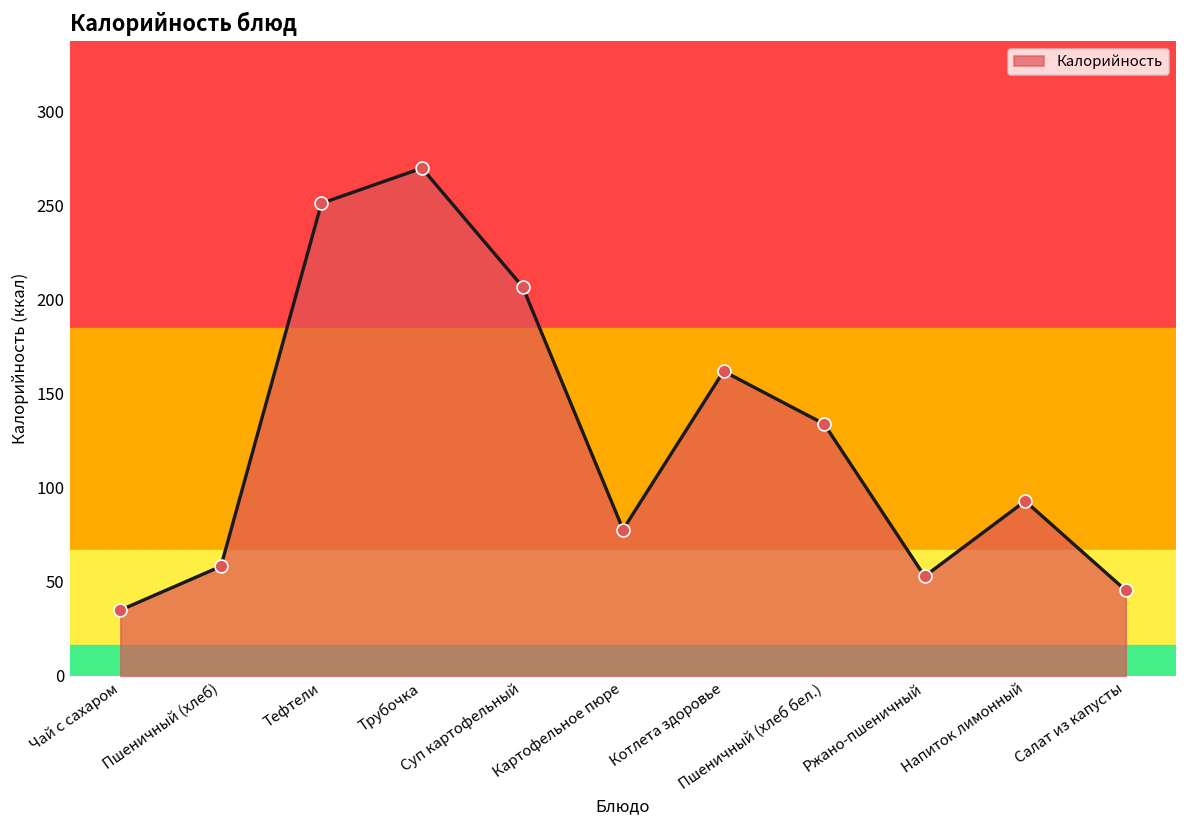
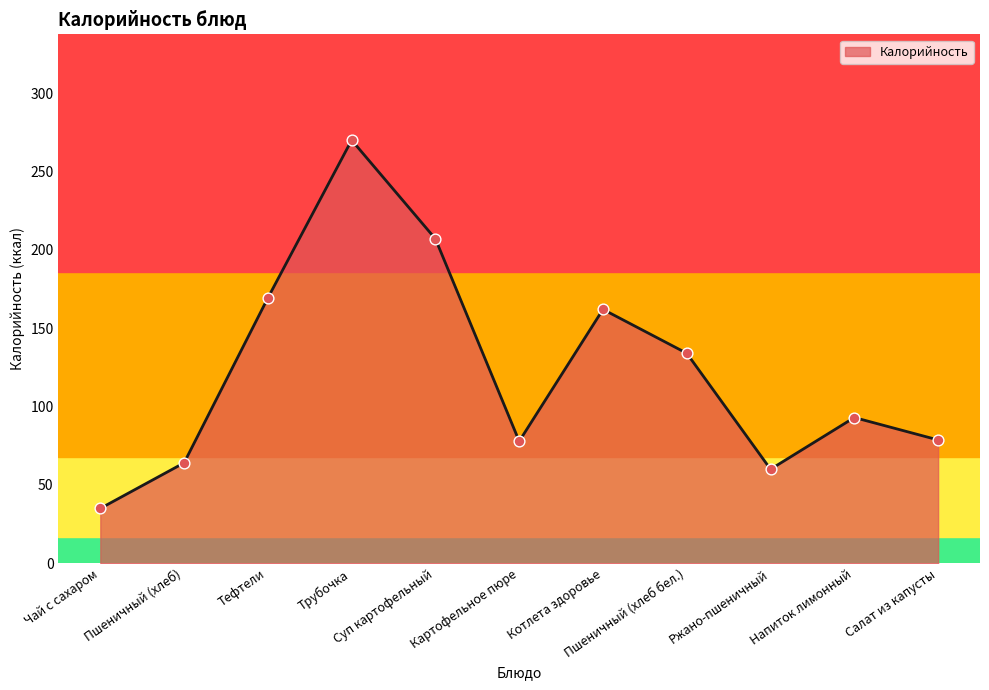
Пшеничный (хлеб): 58 -> 64
Тефтели: 251 -> 169
Ржано-пшеничный: 53 -> 60
Салат из капусты: 46 -> 79
